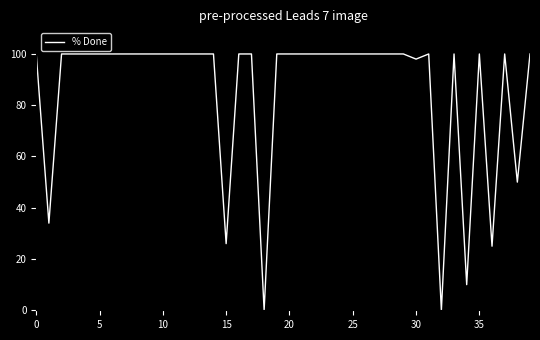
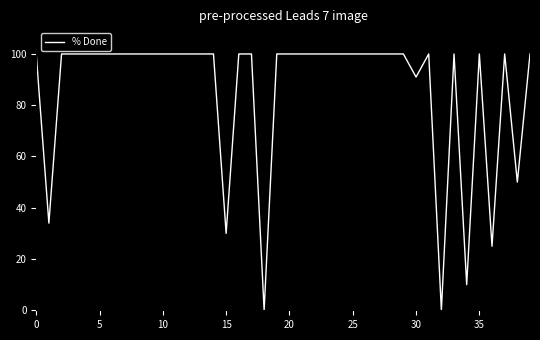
15: 26 -> 30
30: 98 -> 91
